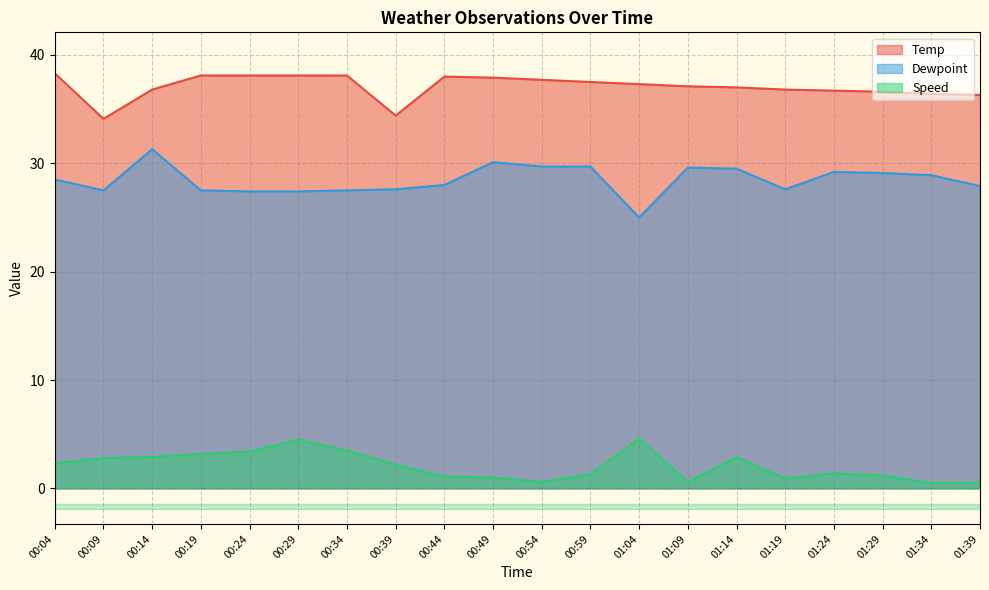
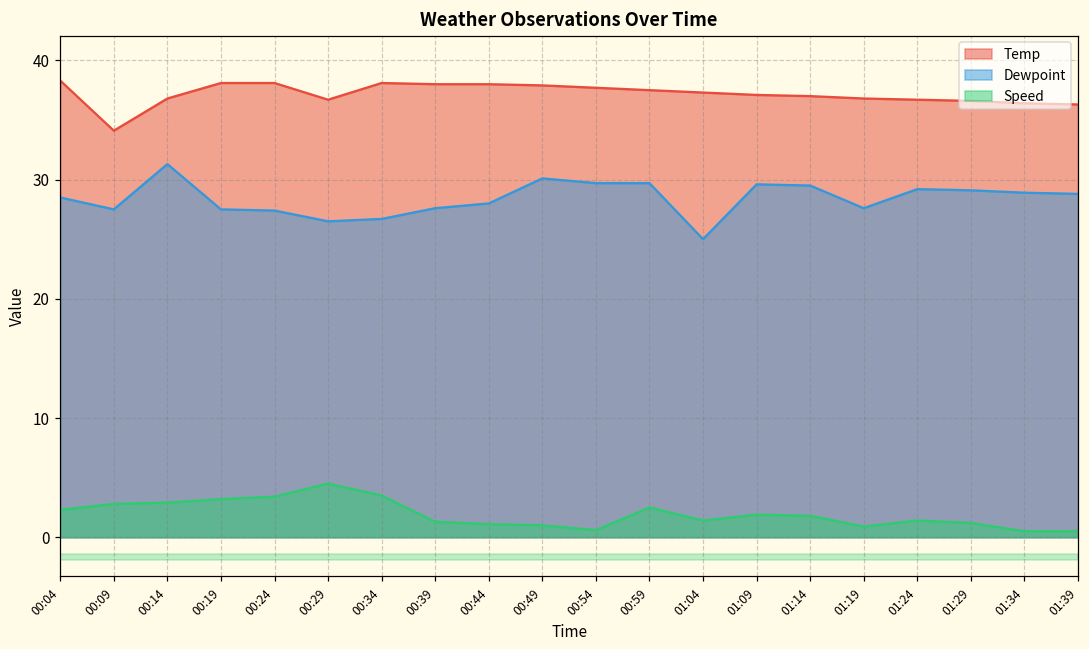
Temp, 00:29: 38.1 -> 36.7
Dewpoint, 00:29: 27.4 -> 26.5
Dewpoint, 00:34: 27.5 -> 26.7
Temp, 00:39: 34.4 -> 38.0
Speed, 00:39: 2.2 -> 1.3
Speed, 00:59: 1.3 -> 2.5
Speed, 01:04: 4.6 -> 1.4
Speed, 01:09: 0.6 -> 1.9
Speed, 01:14: 2.9 -> 1.8
Dewpoint, 01:39: 27.9 -> 28.8
